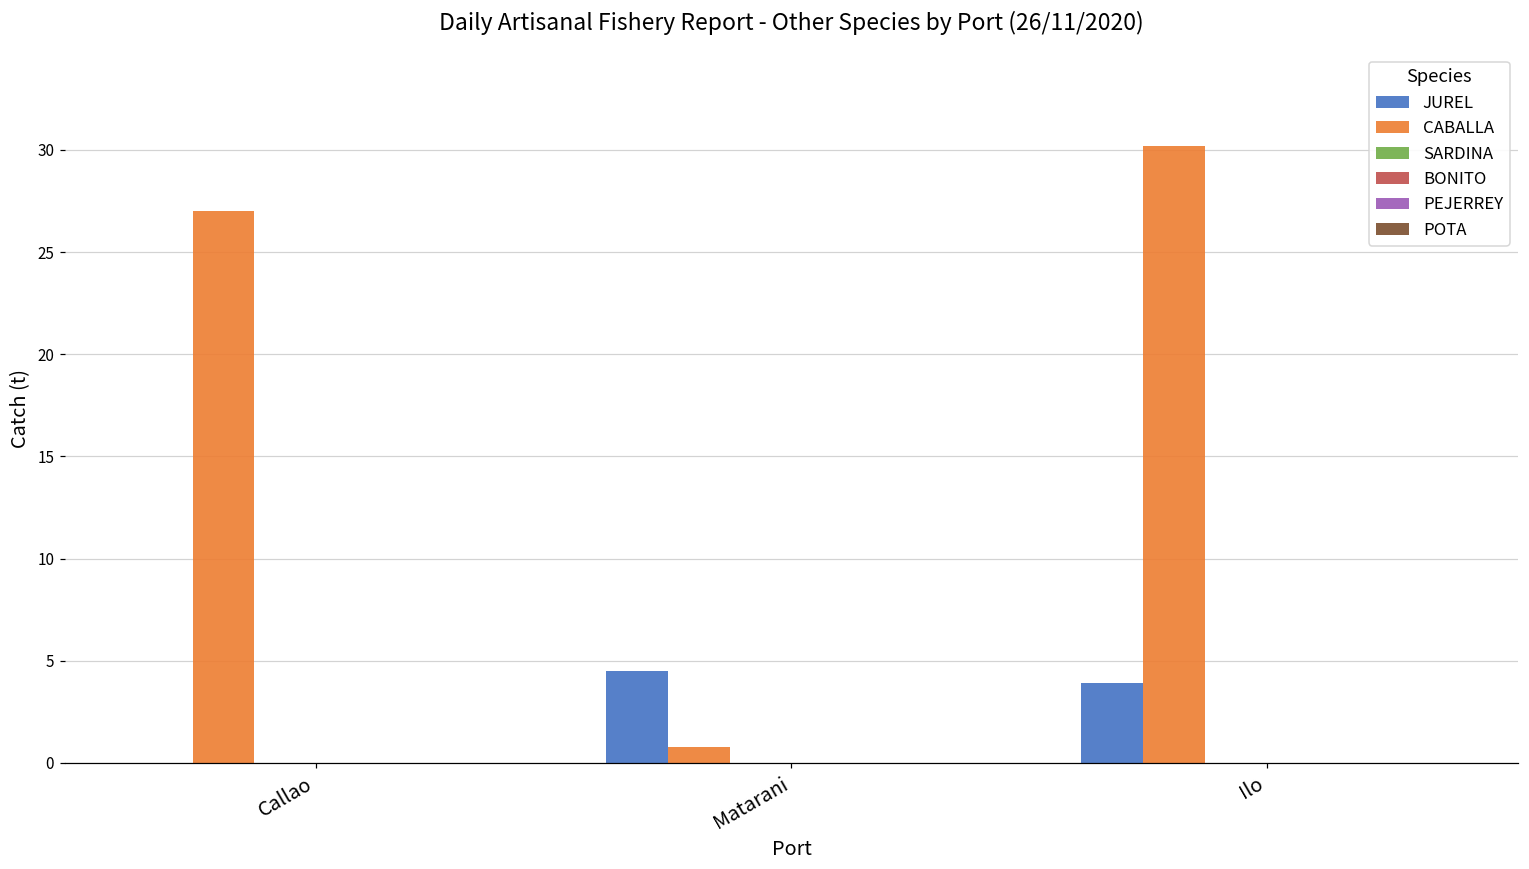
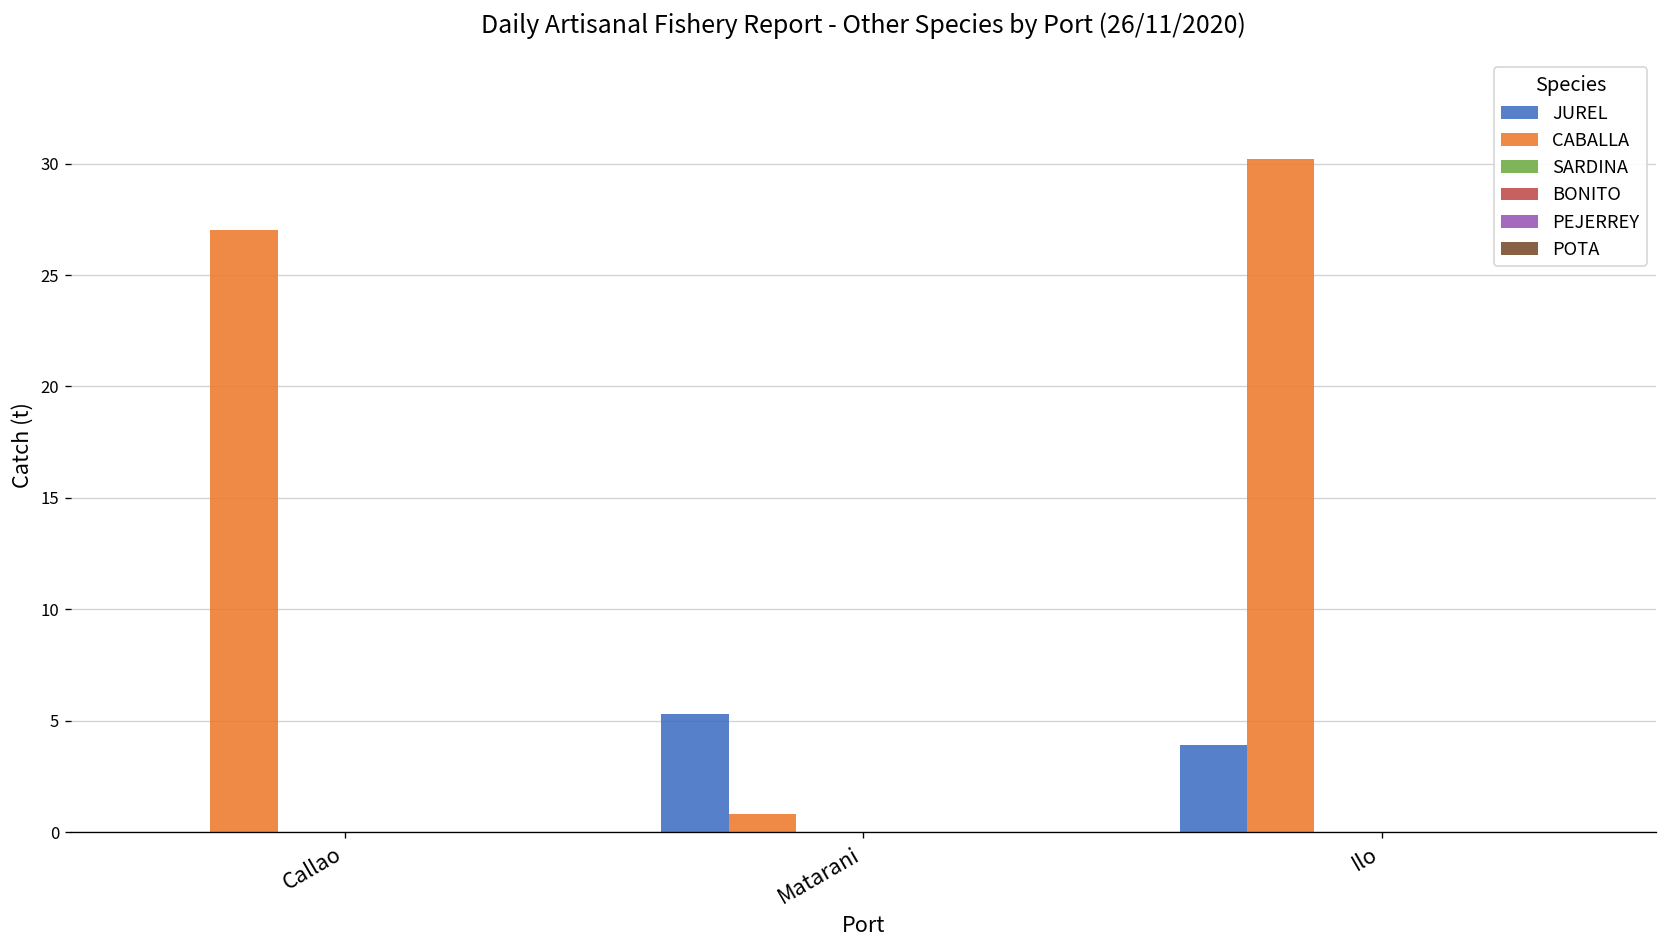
JUREL, Matarani: 4.5 -> 5.3
